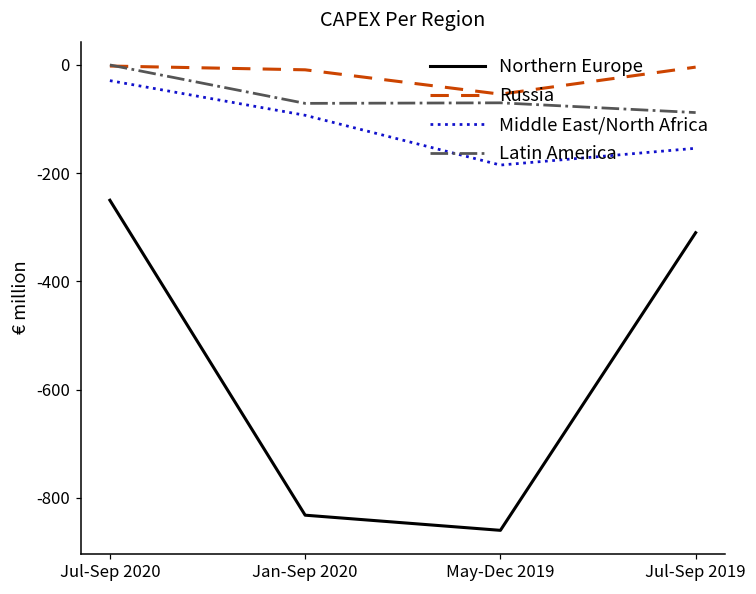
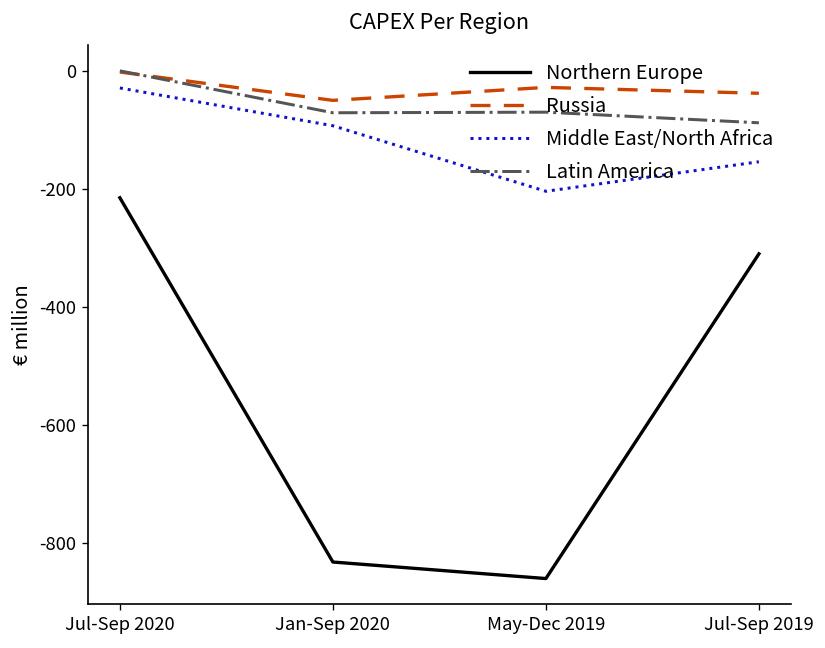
Northern Europe, Jul-Sep 2020: -250 -> -220
Russia, Jan-Sep 2020: -10 -> -50
Russia, May-Dec 2019: -50 -> -30
Middle East/North Africa, May-Dec 2019: -190 -> -200
Russia, Jul-Sep 2019: 0 -> -40
